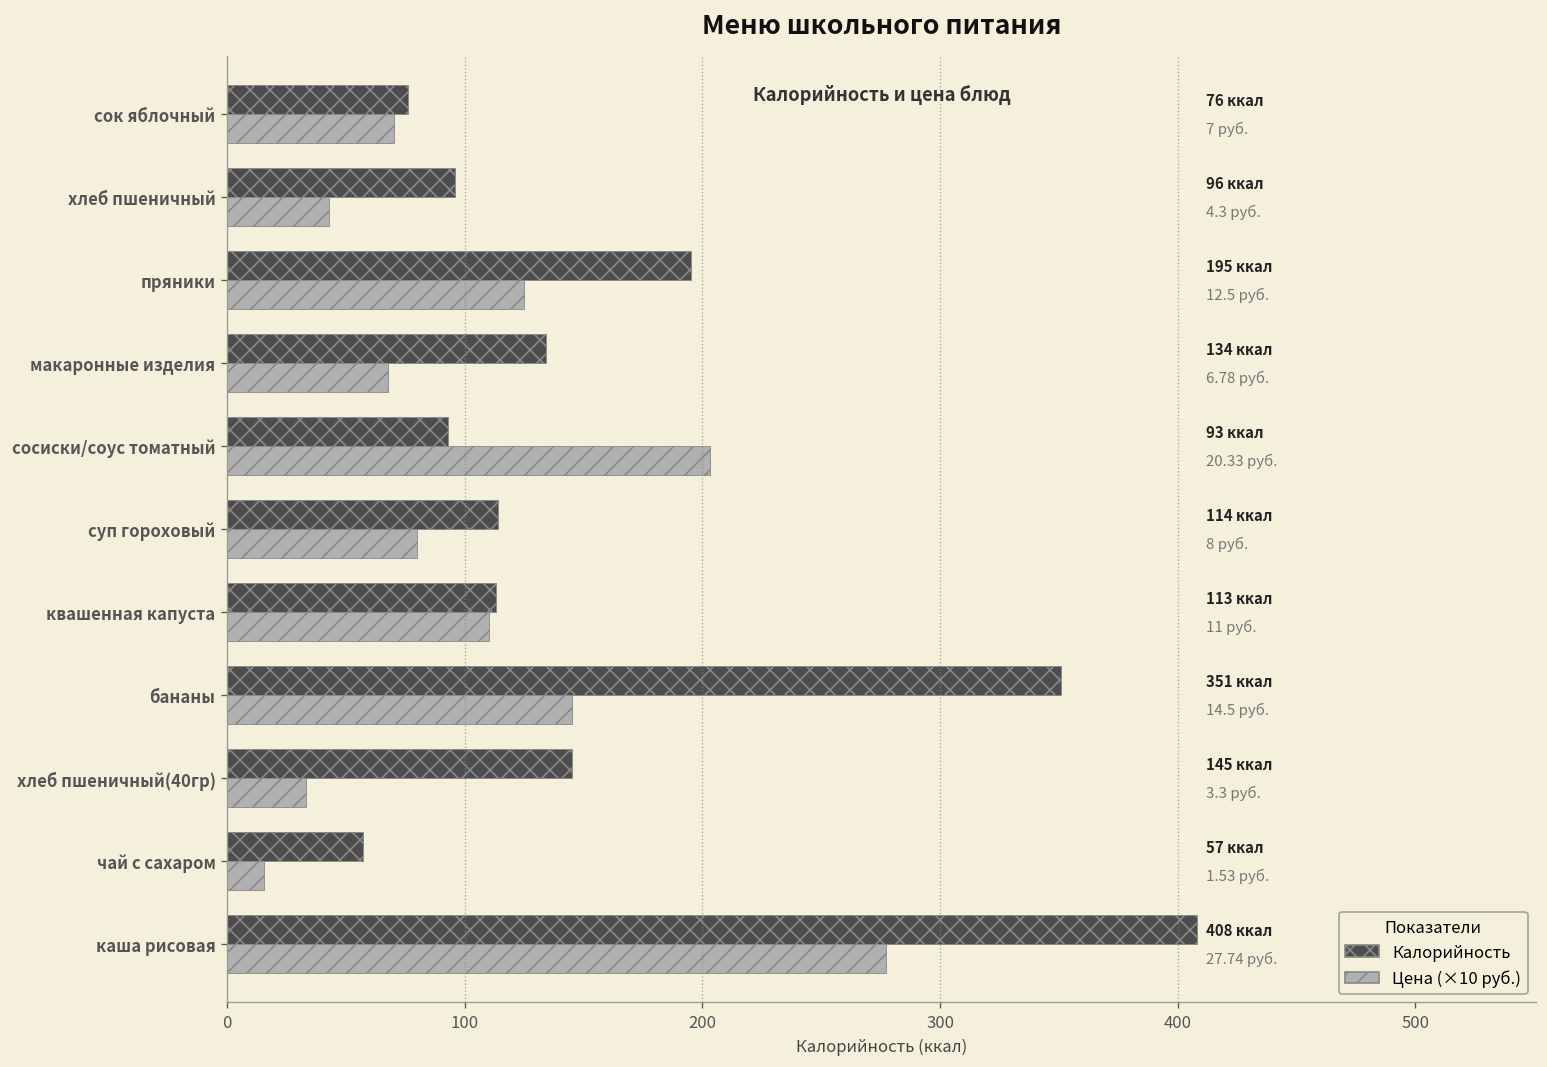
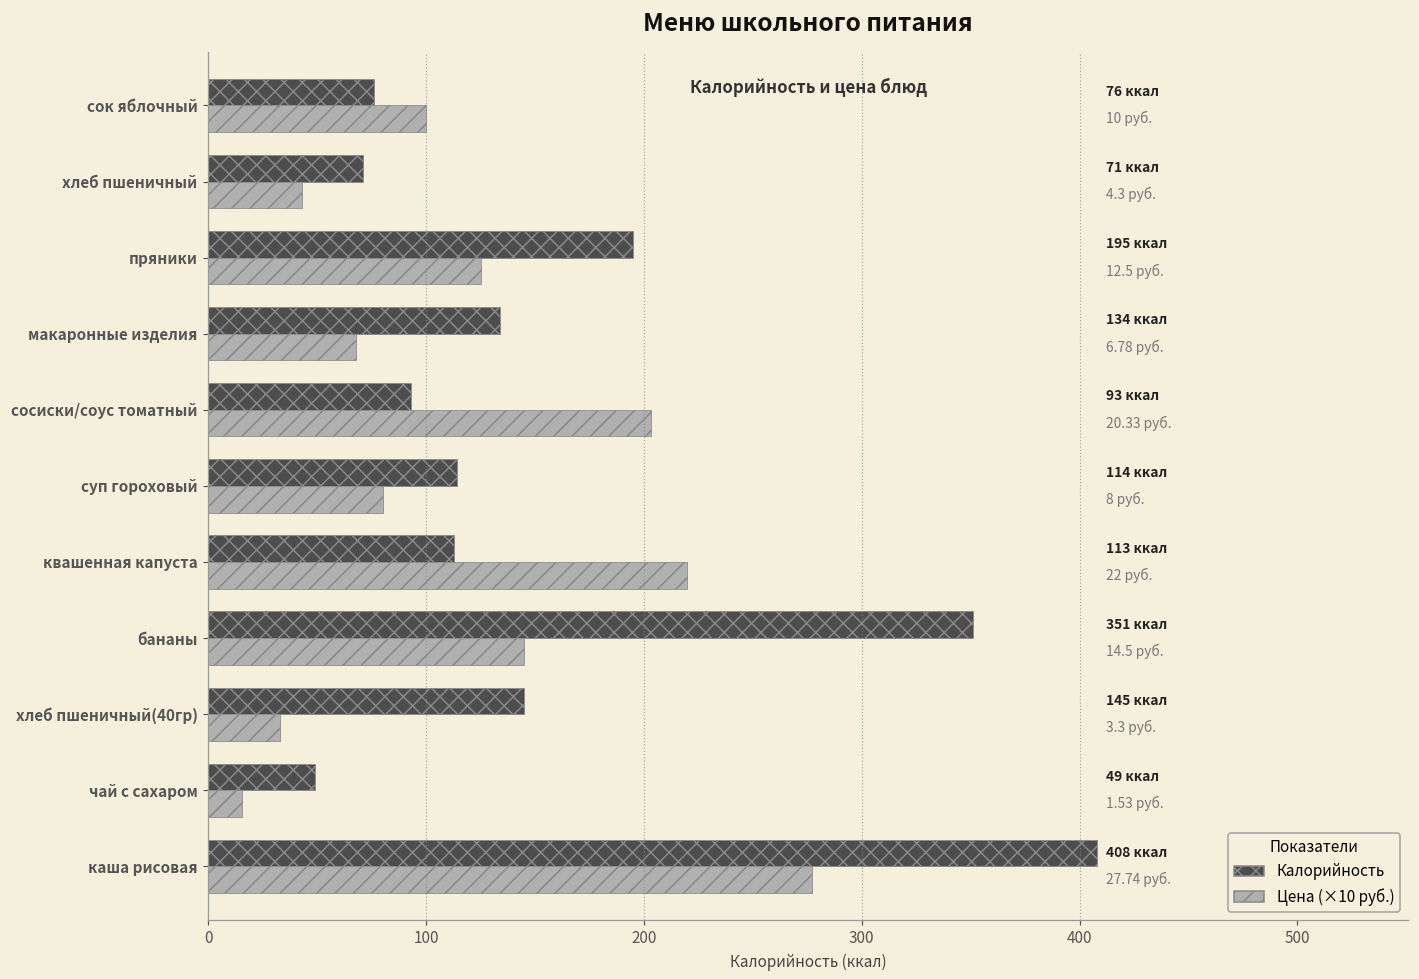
Цена (×10 руб.), сок яблочный: 7 -> 10
Калорийность, хлеб пшеничный: 96 -> 71
Цена (×10 руб.), квашенная капуста: 11 -> 22
Калорийность, чай с сахаром: 57 -> 49
